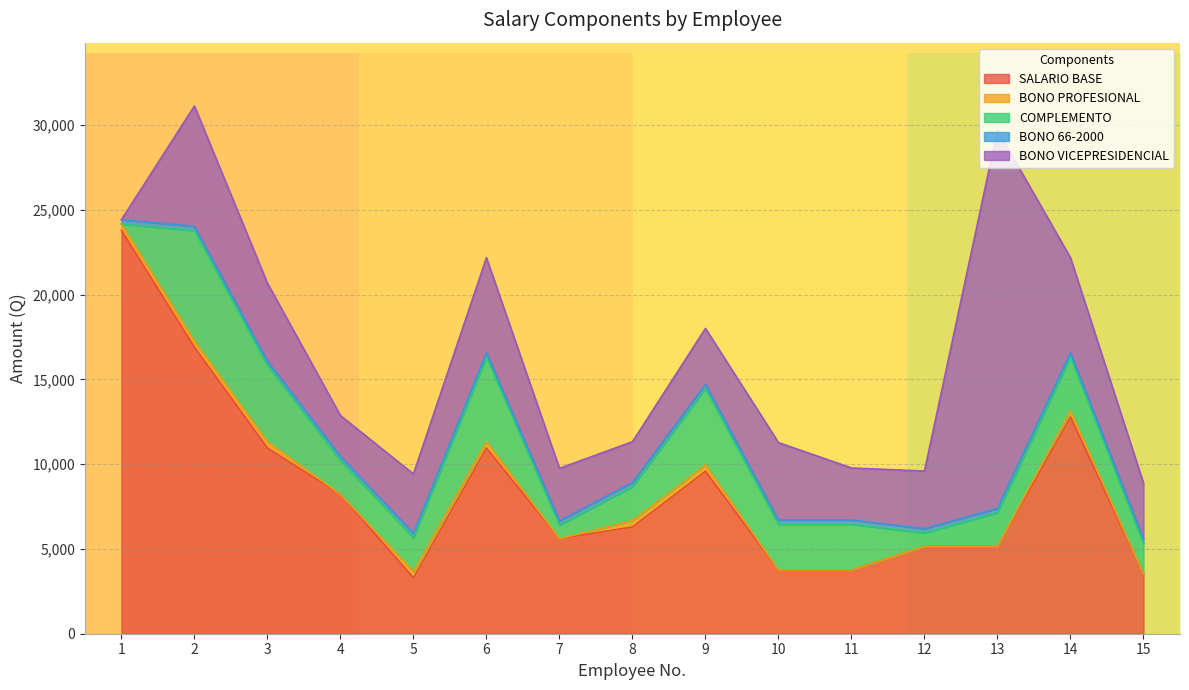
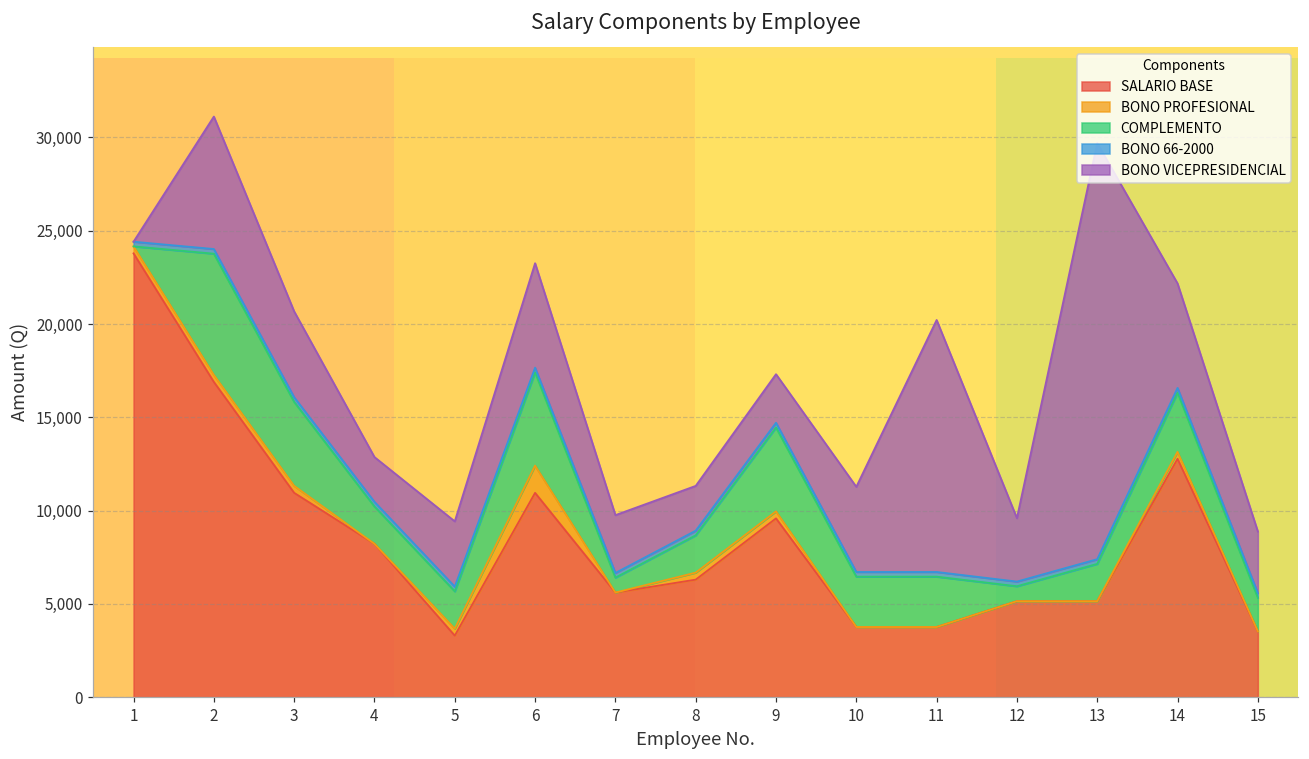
BONO PROFESIONAL, 6: 400 -> 1,500
BONO VICEPRESIDENCIAL, 9: 3,300 -> 2,600
BONO VICEPRESIDENCIAL, 11: 3,100 -> 13,500
